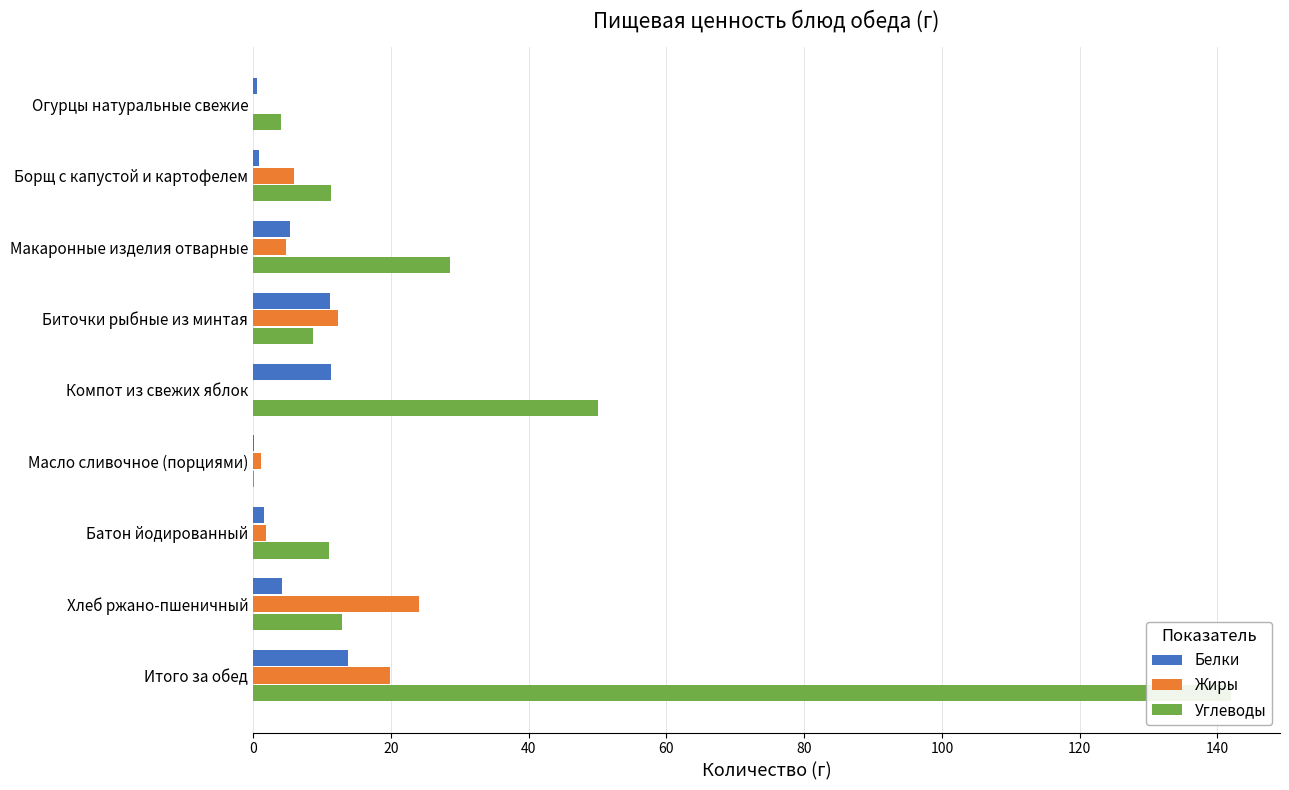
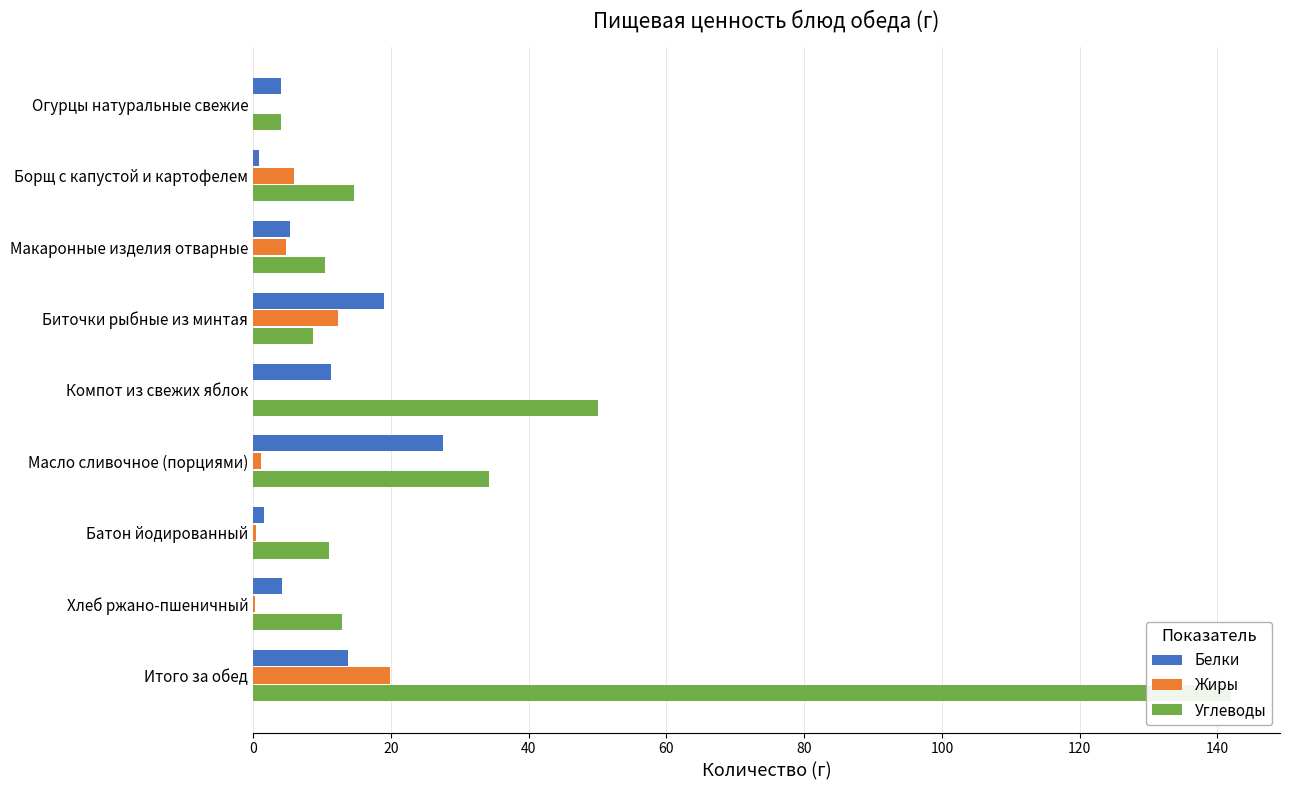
Белки, Огурцы натуральные свежие: 1 -> 4
Углеводы, Борщ с капустой и картофелем: 11 -> 15
Углеводы, Макаронные изделия отварные: 29 -> 10
Белки, Биточки рыбные из минтая: 11 -> 19
Белки, Масло сливочное (порциями): 0 -> 28
Углеводы, Масло сливочное (порциями): 0 -> 34
Жиры, Батон йодированный: 2 -> 0
Жиры, Хлеб ржано-пшеничный: 24 -> 0
